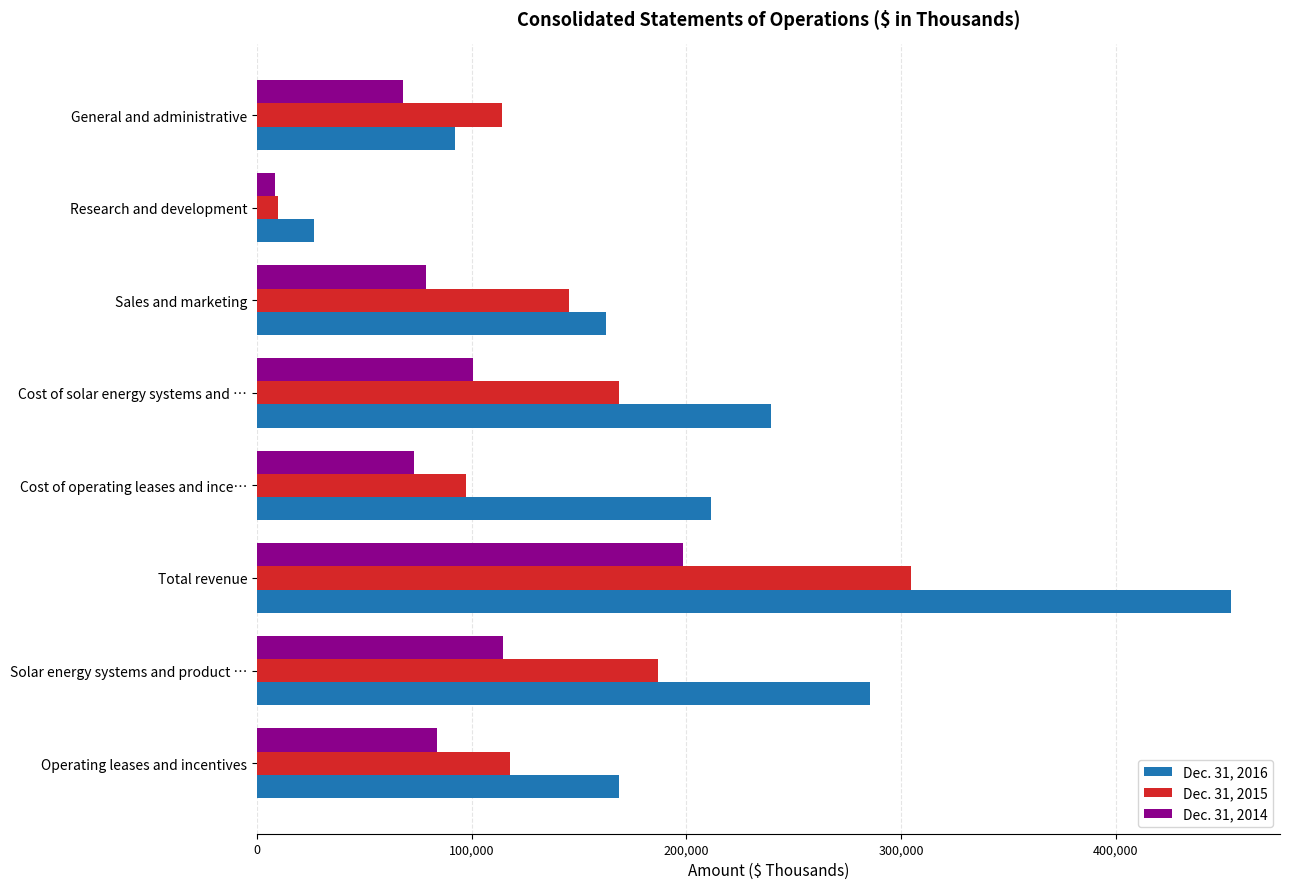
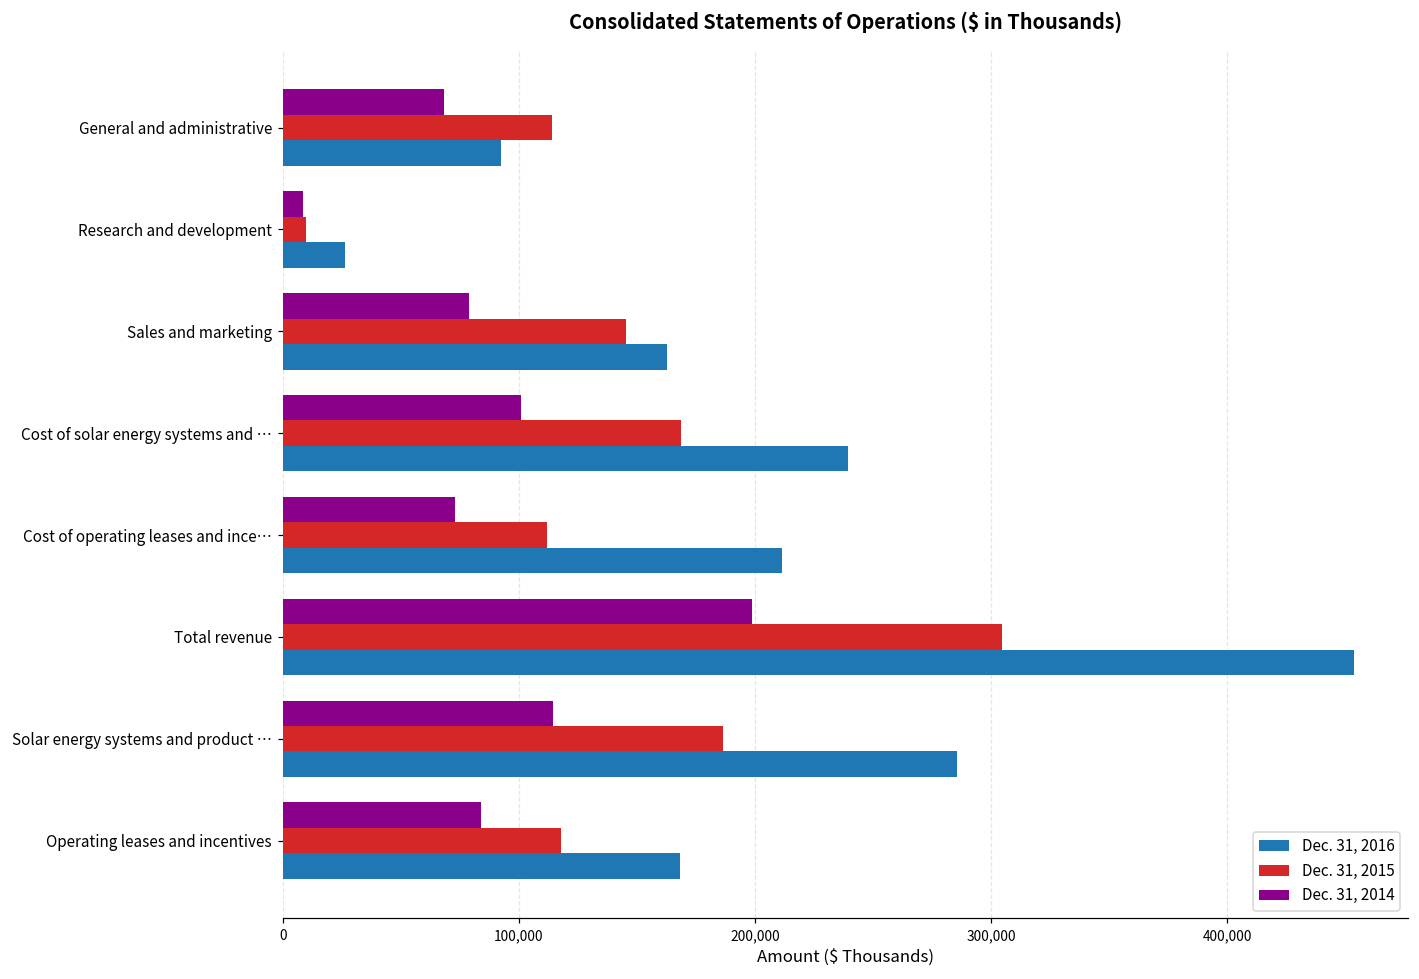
Dec. 31, 2015, Cost of operating leases and ince…: 97,000 -> 112,000
